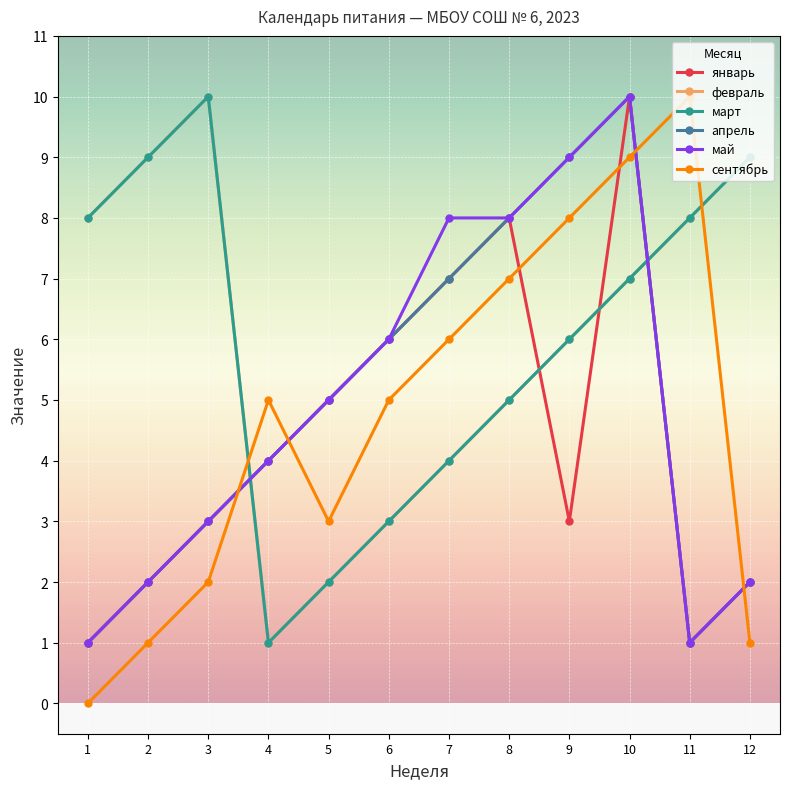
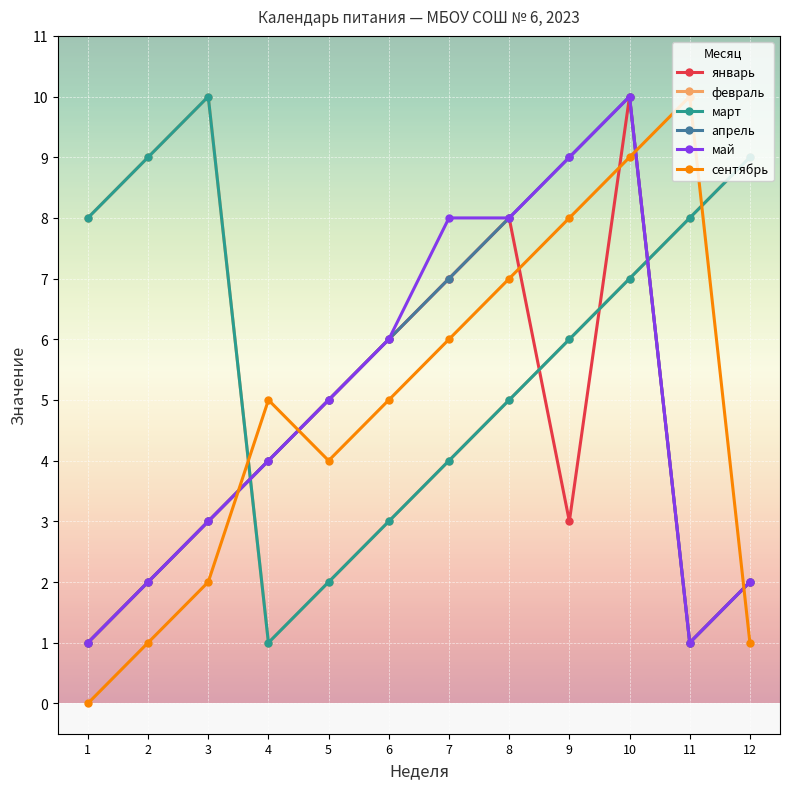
сентябрь, 5: 3 -> 4
